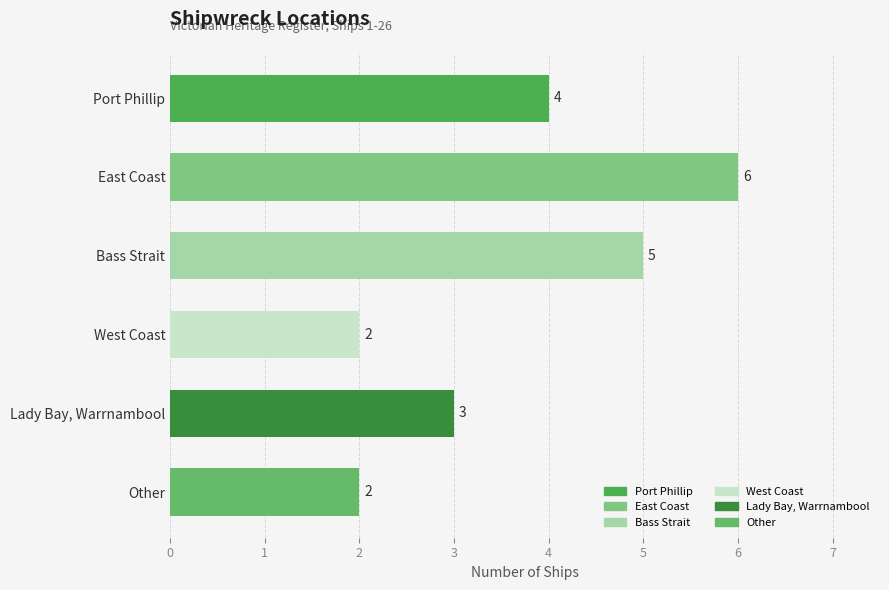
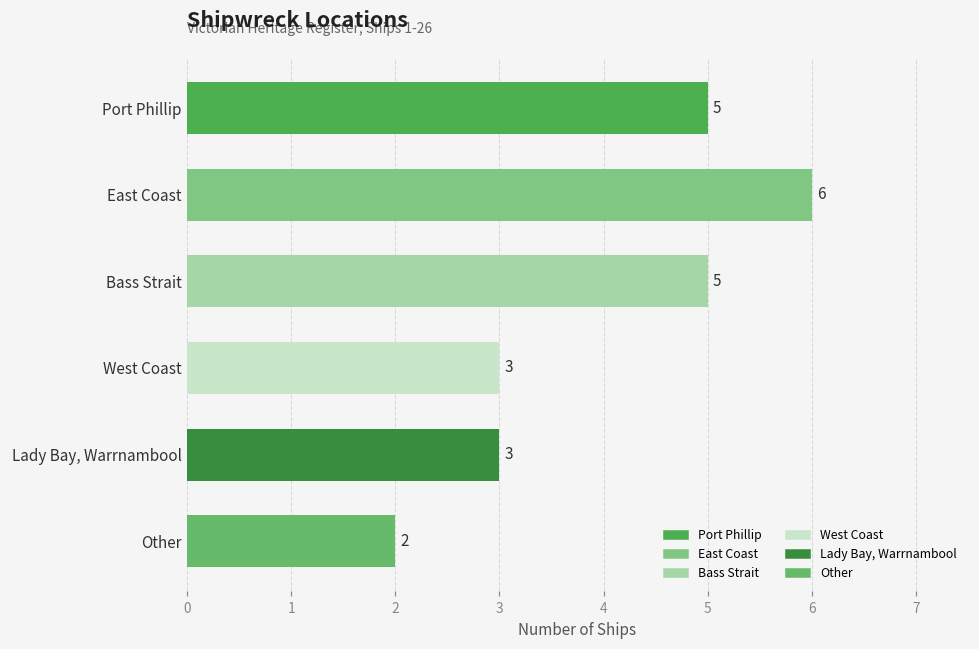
Port Phillip: 4 -> 5
West Coast: 2 -> 3
